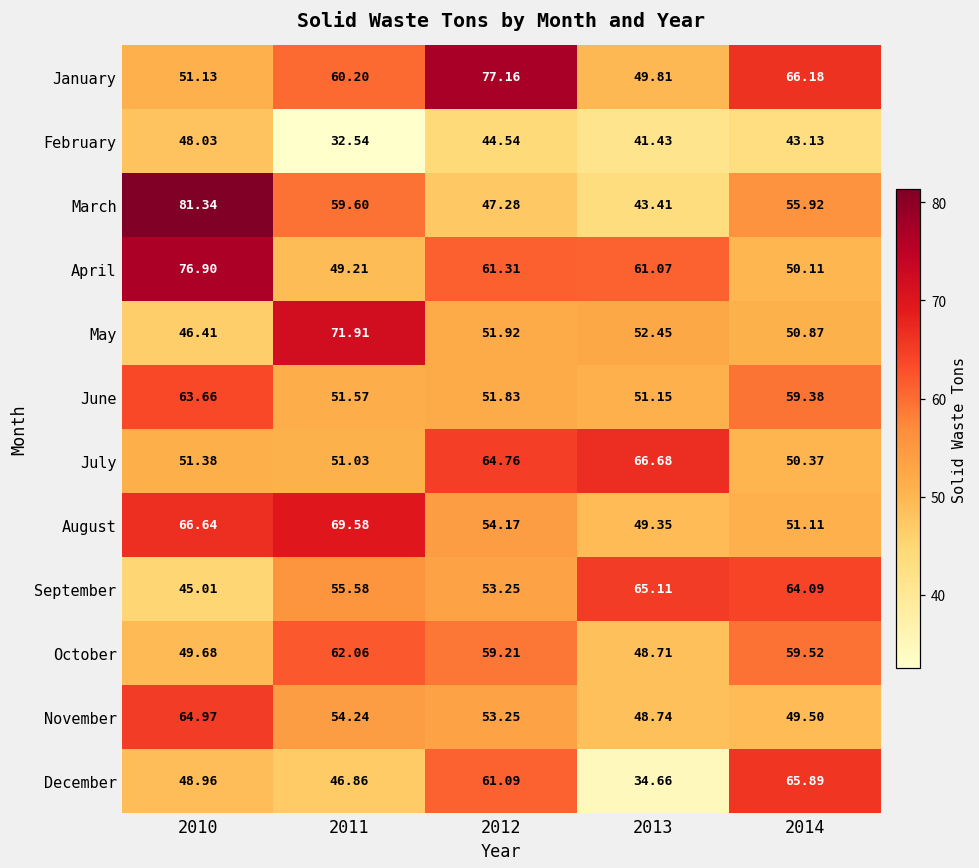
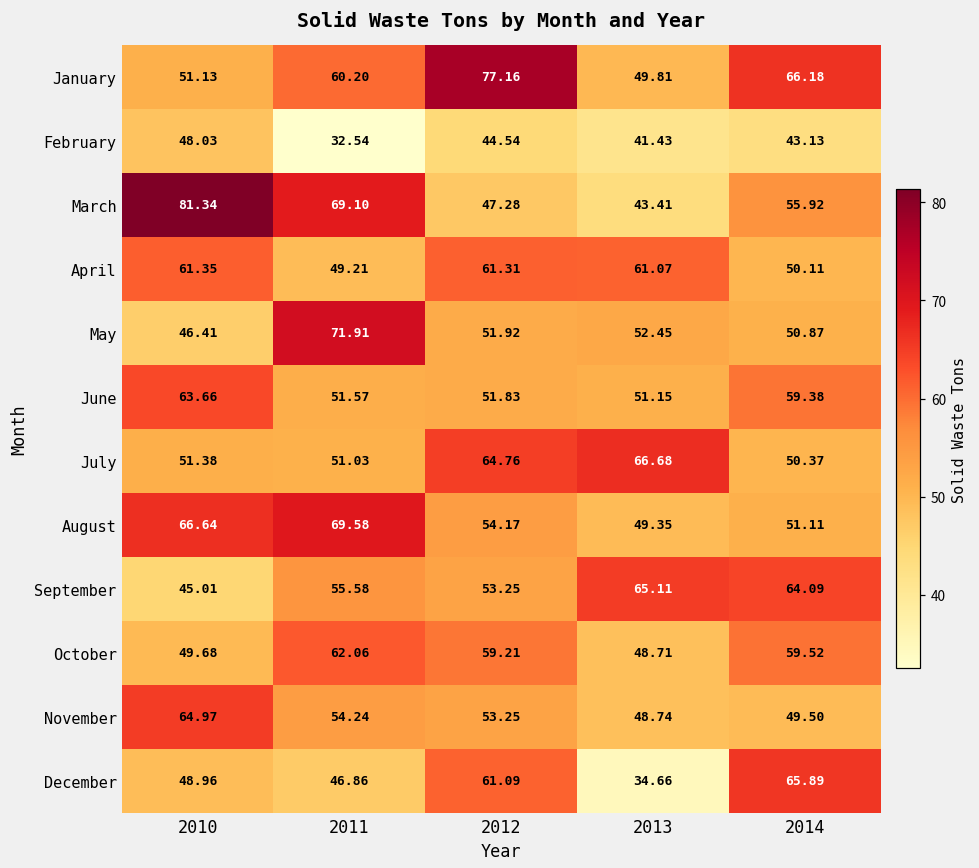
March, 2011: 59.60 -> 69.10
April, 2010: 76.90 -> 61.35
